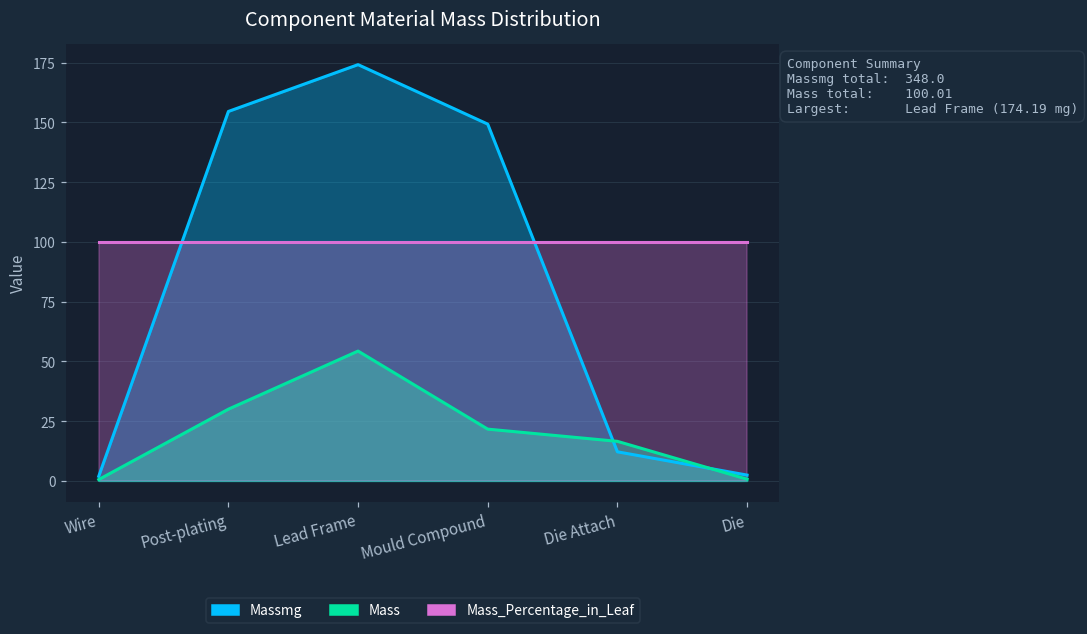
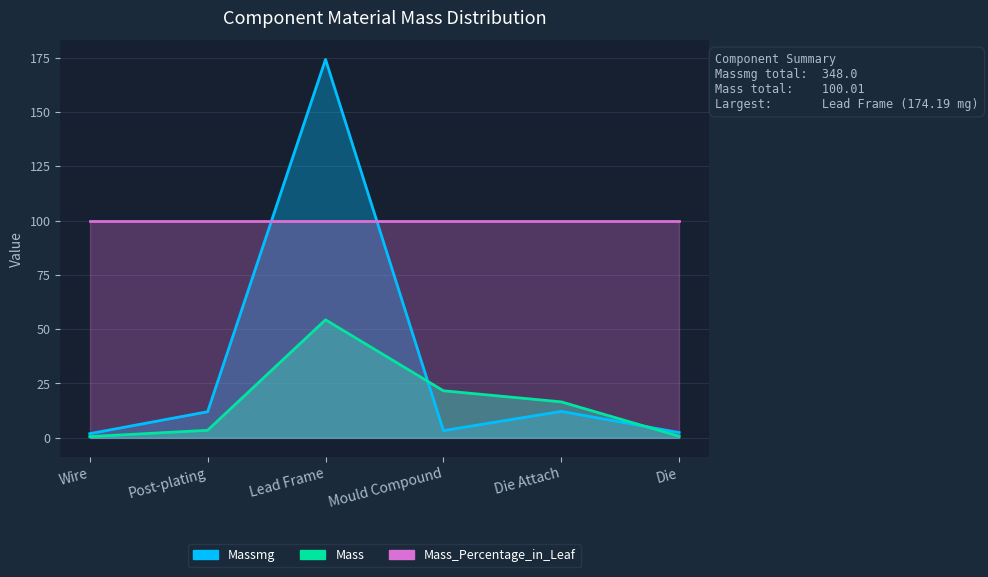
Massmg, Post-plating: 155 -> 12
Mass, Post-plating: 30 -> 3
Massmg, Mould Compound: 149 -> 3
